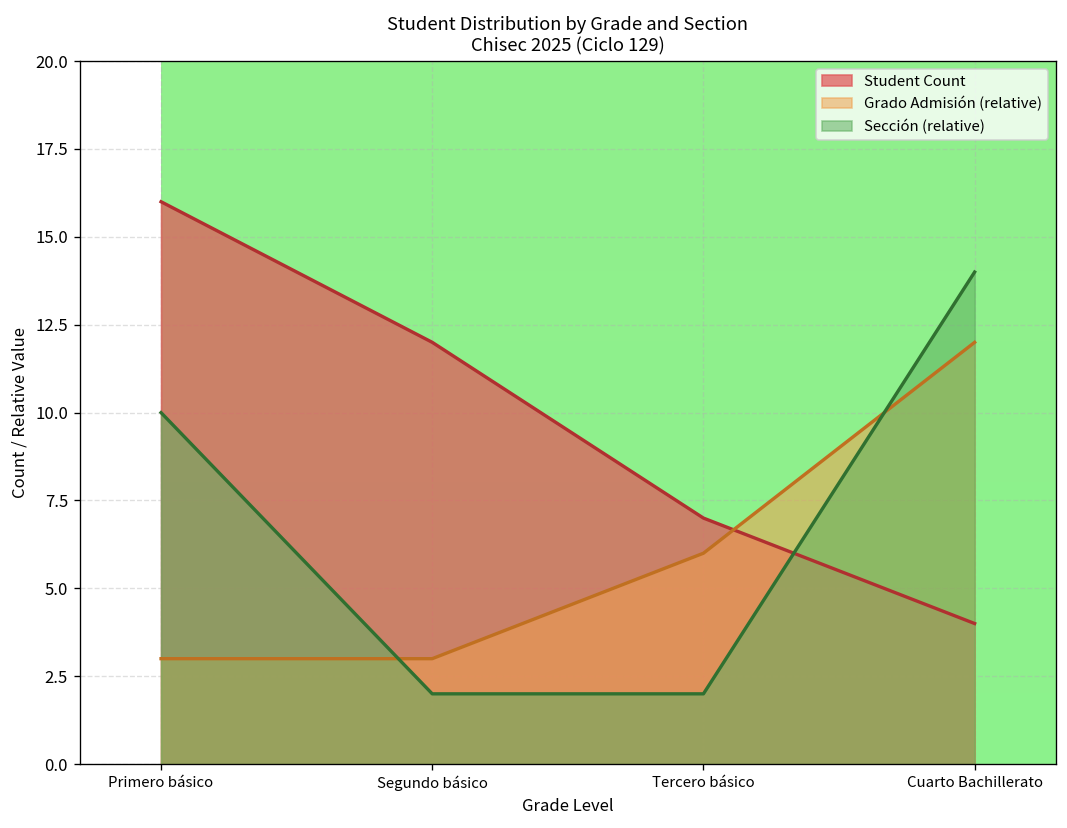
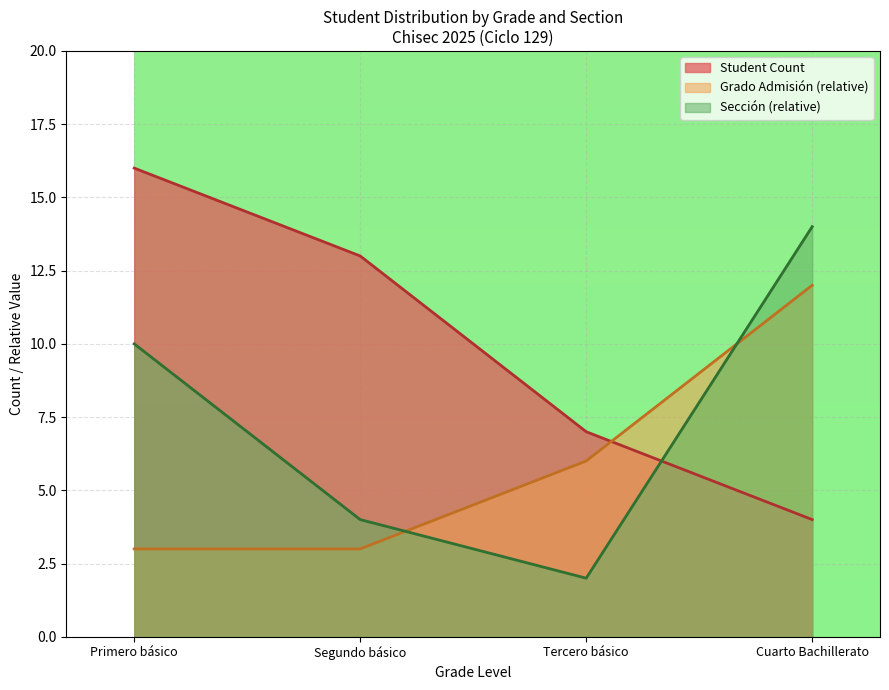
Student Count, Segundo básico: 12 -> 13
Sección (relative), Segundo básico: 2.0 -> 4.0
